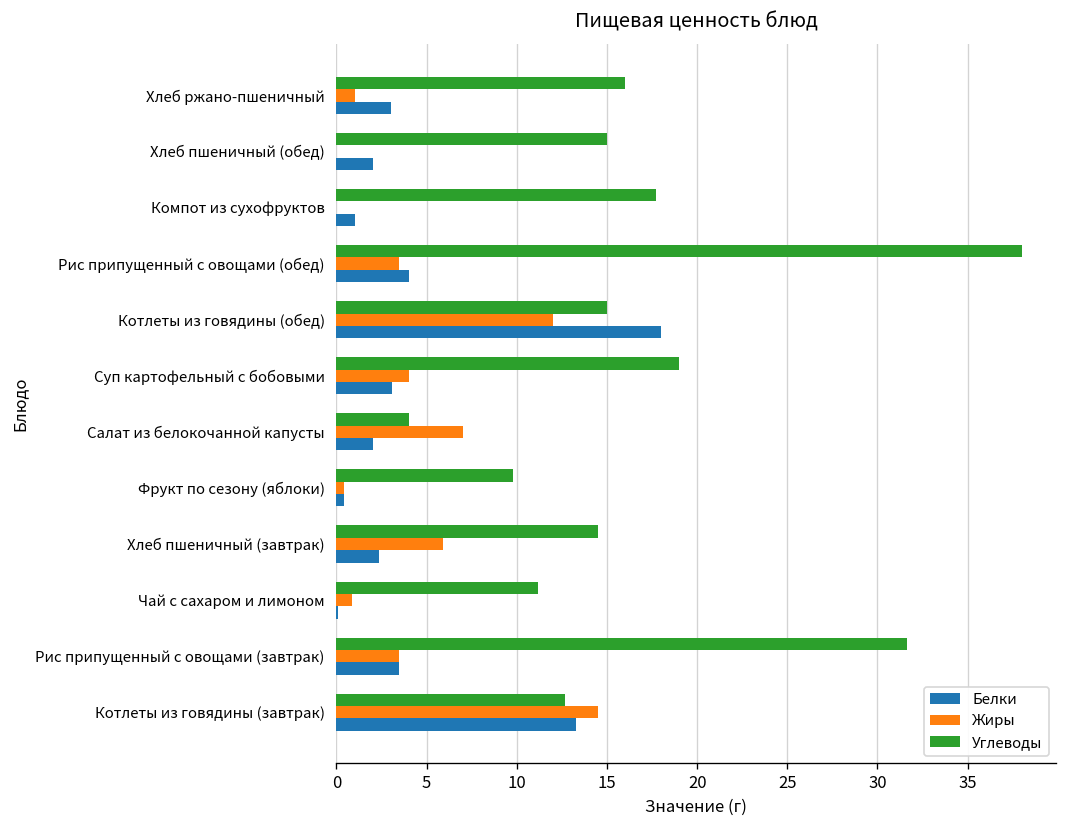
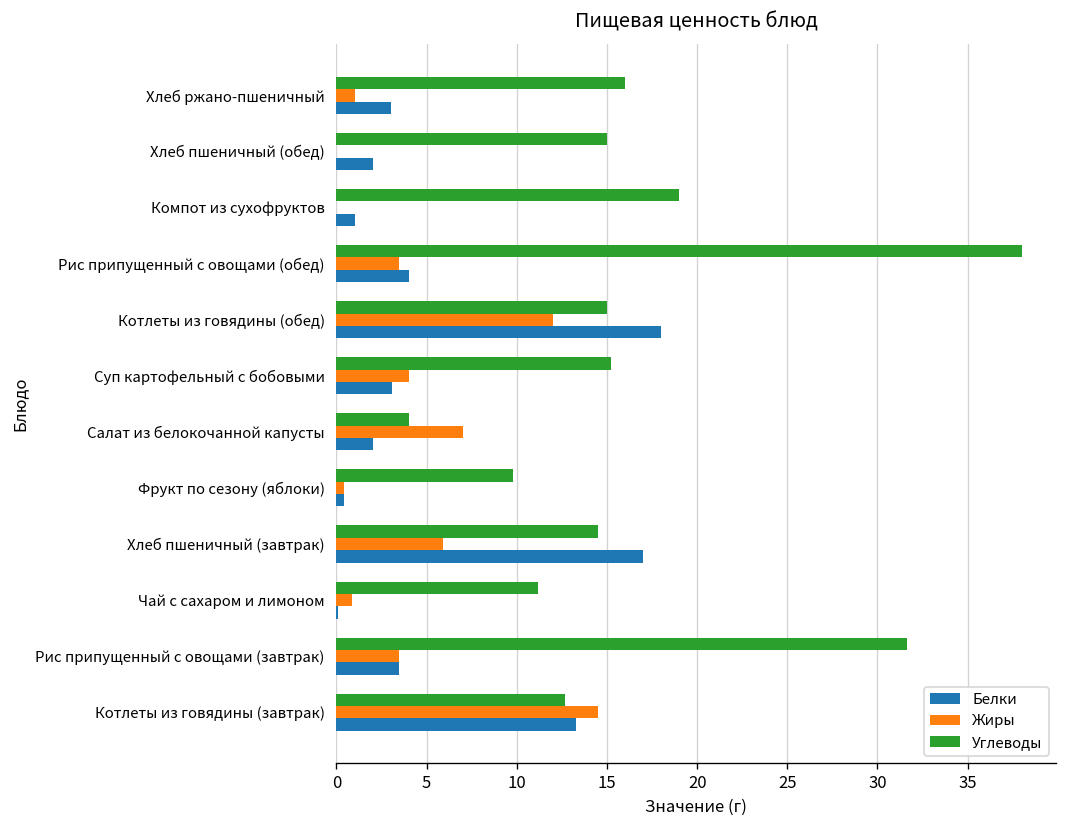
Углеводы, Компот из сухофруктов: 17.7 -> 19.0
Углеводы, Суп картофельный с бобовыми: 19.0 -> 15.2
Белки, Хлеб пшеничный (завтрак): 2.4 -> 17.0
